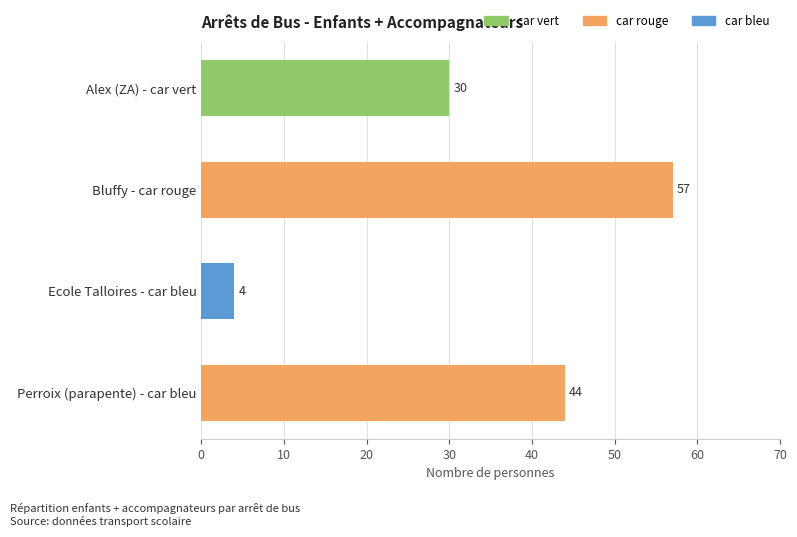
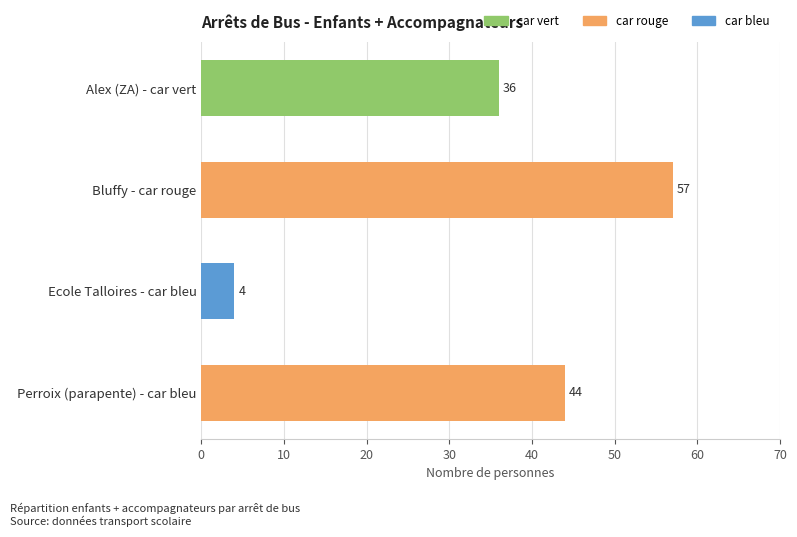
Alex (ZA) - car vert: 30 -> 36
